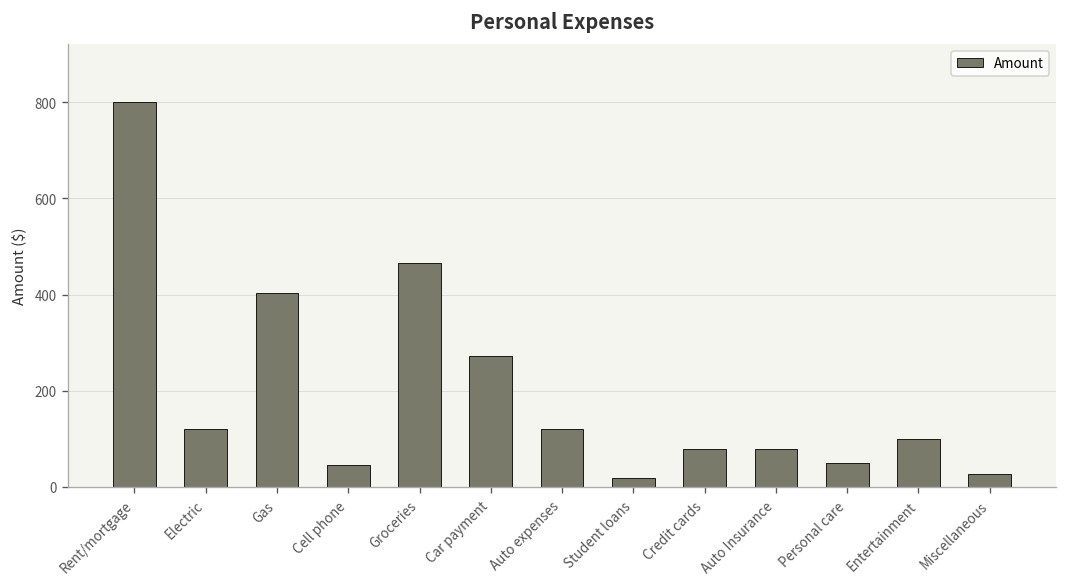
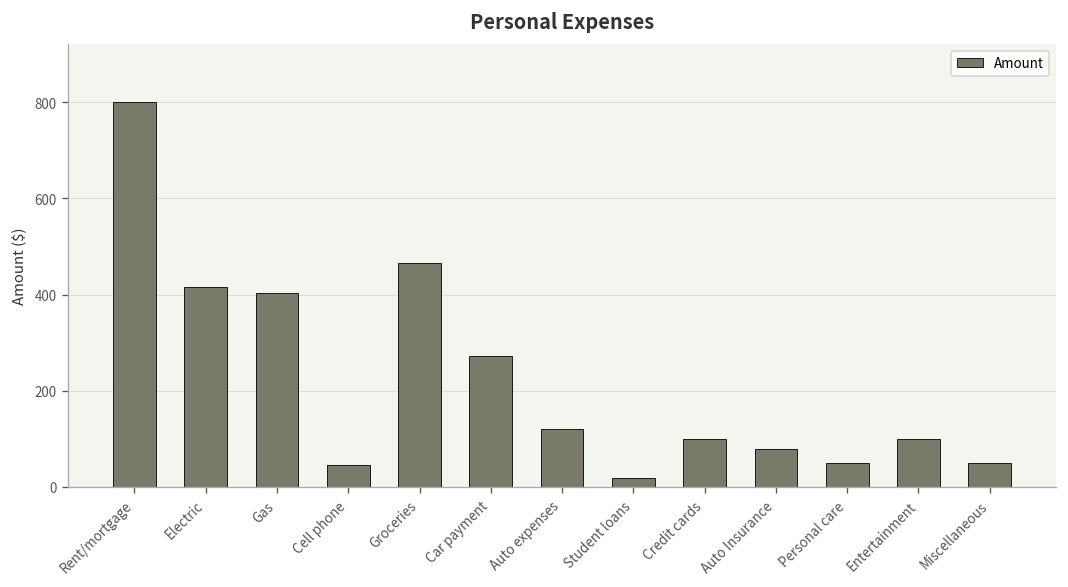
Electric: 120 -> 420
Credit cards: 80 -> 100
Miscellaneous: 30 -> 50
